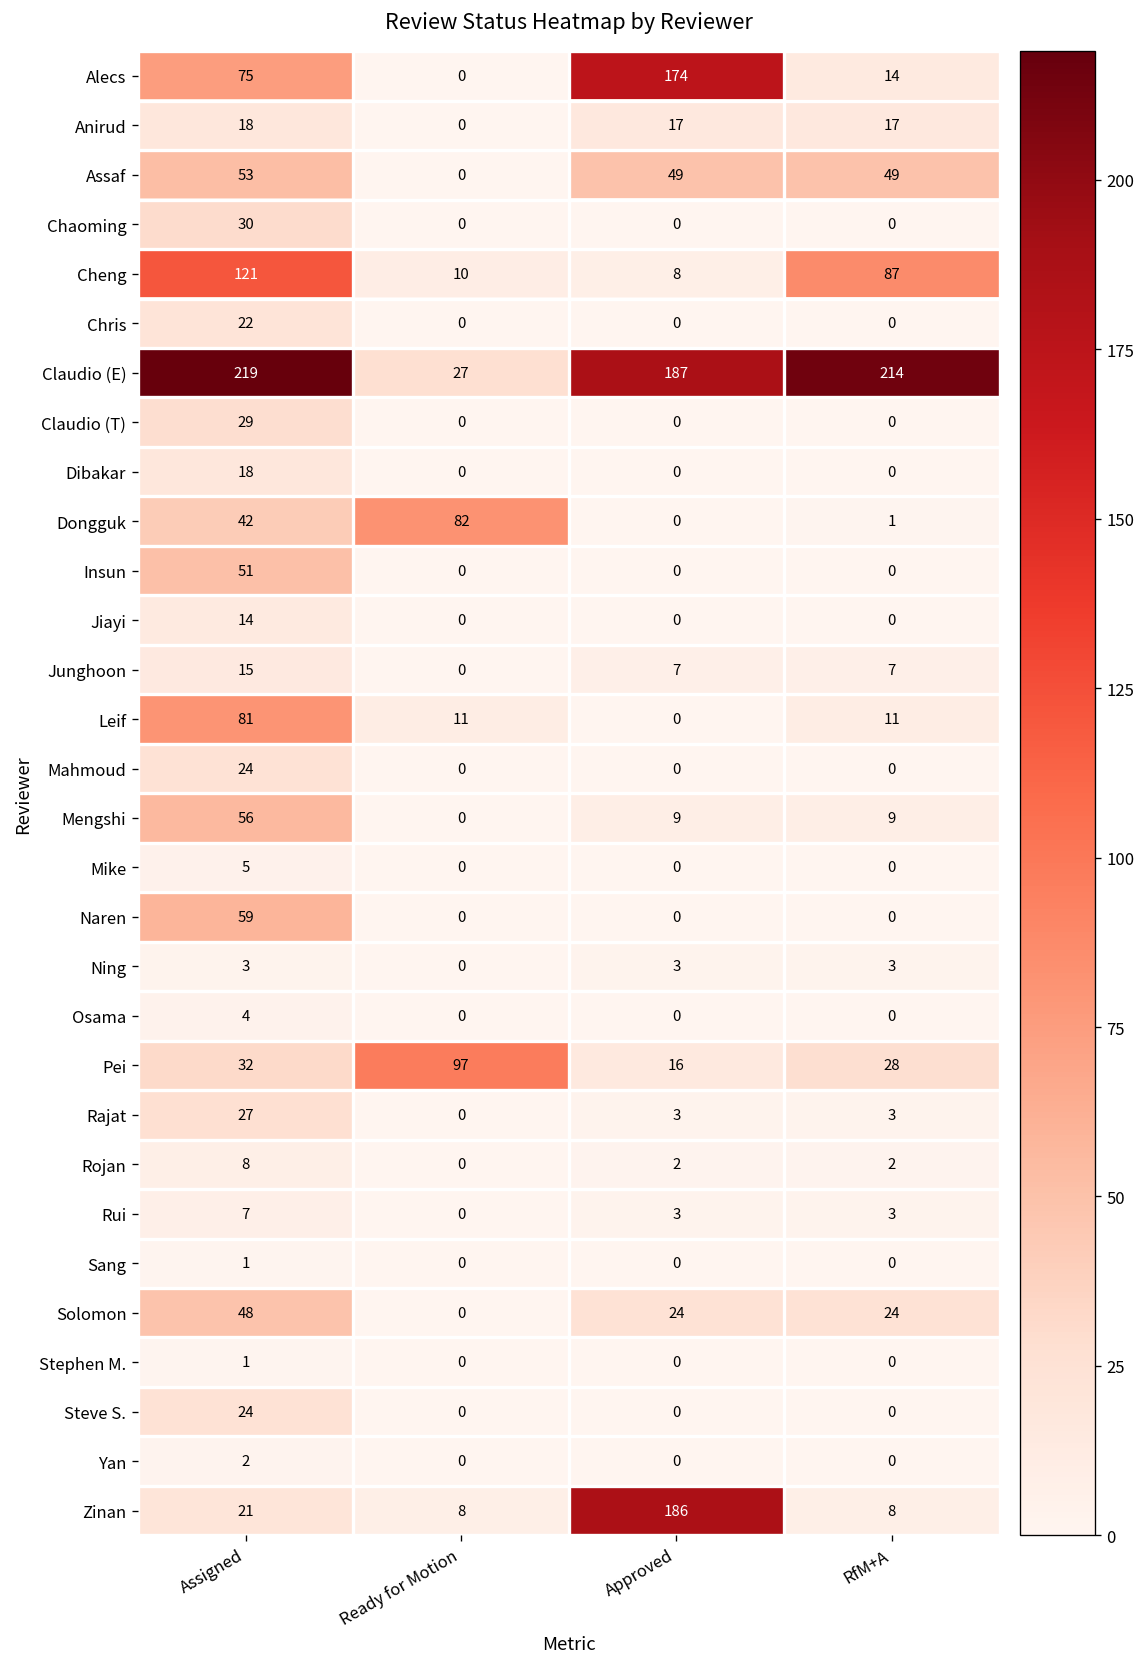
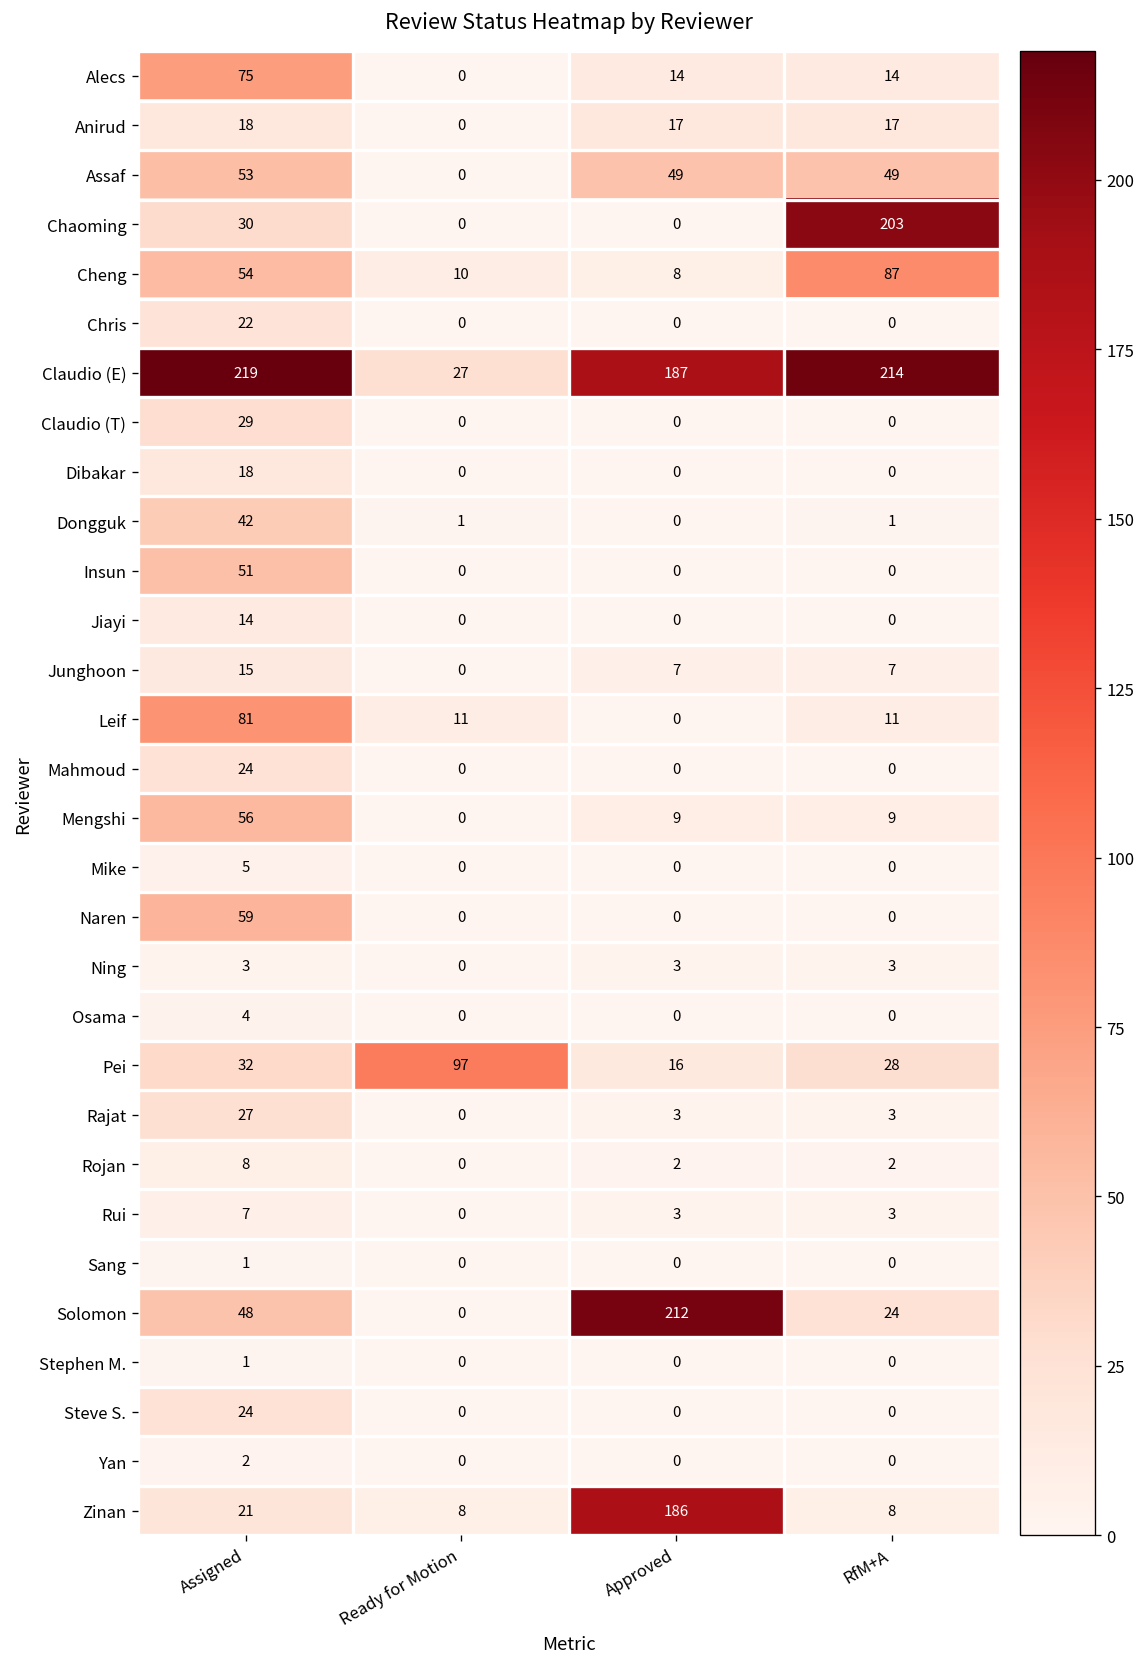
Alecs, Approved: 174 -> 14
Chaoming, RfM+A: 0 -> 203
Cheng, Assigned: 121 -> 54
Dongguk, Ready for Motion: 82 -> 1
Solomon, Approved: 24 -> 212
